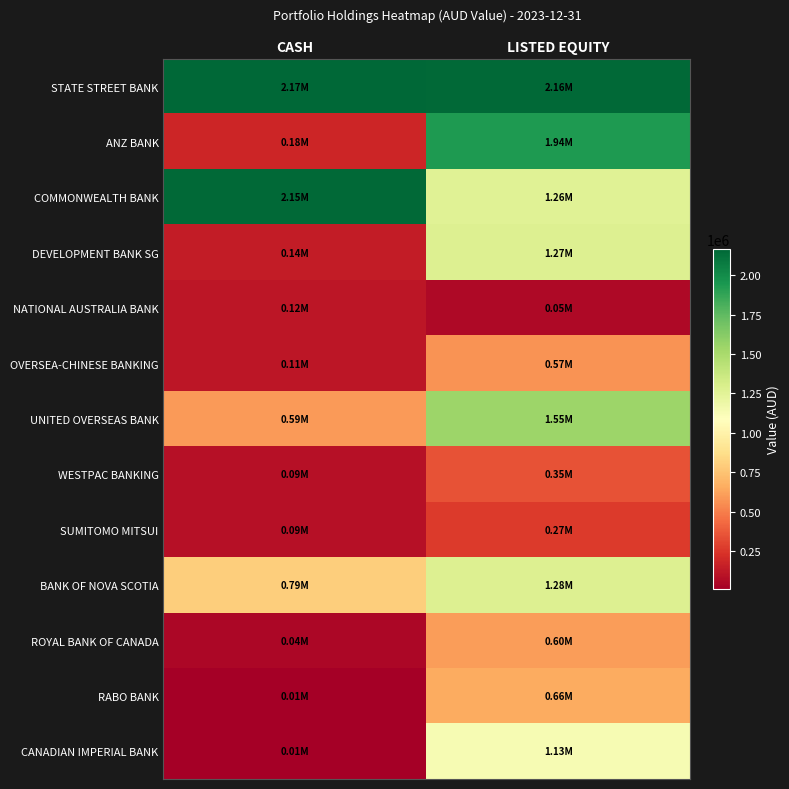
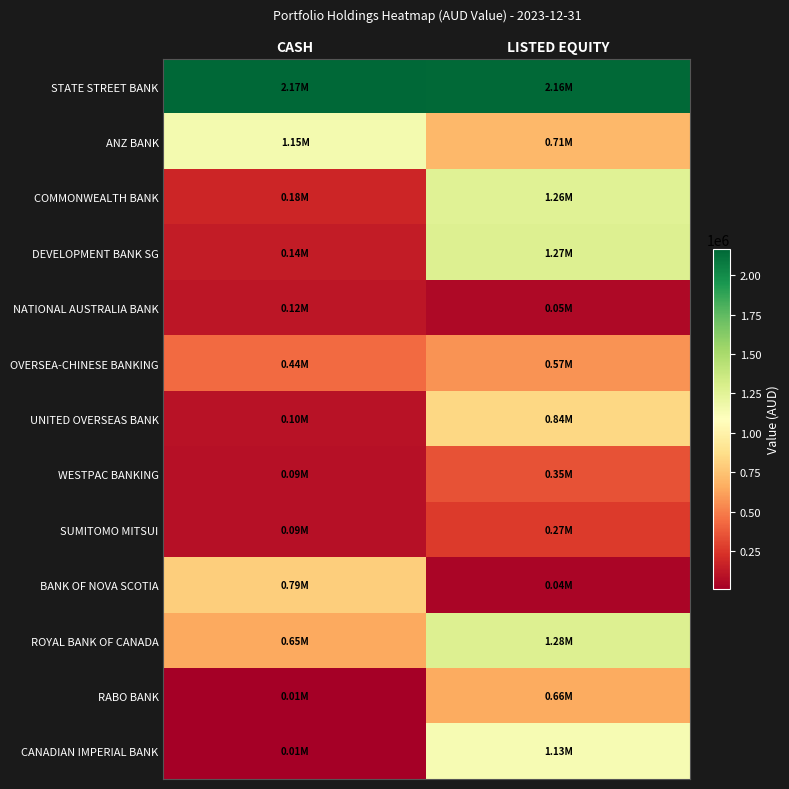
ANZ BANK, CASH: 0.18M -> 1.15M
ANZ BANK, LISTED EQUITY: 1.94M -> 0.71M
COMMONWEALTH BANK, CASH: 2.15M -> 0.18M
OVERSEA-CHINESE BANKING, CASH: 0.11M -> 0.44M
UNITED OVERSEAS BANK, CASH: 0.59M -> 0.10M
UNITED OVERSEAS BANK, LISTED EQUITY: 1.55M -> 0.84M
BANK OF NOVA SCOTIA, LISTED EQUITY: 1.28M -> 0.04M
ROYAL BANK OF CANADA, CASH: 0.04M -> 0.65M
ROYAL BANK OF CANADA, LISTED EQUITY: 0.60M -> 1.28M
